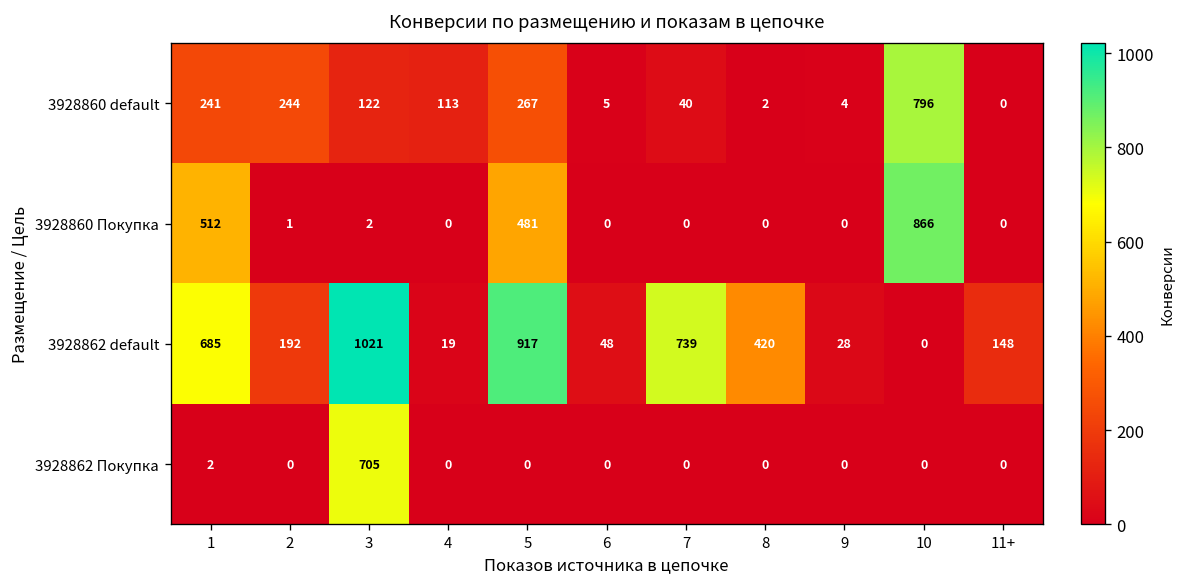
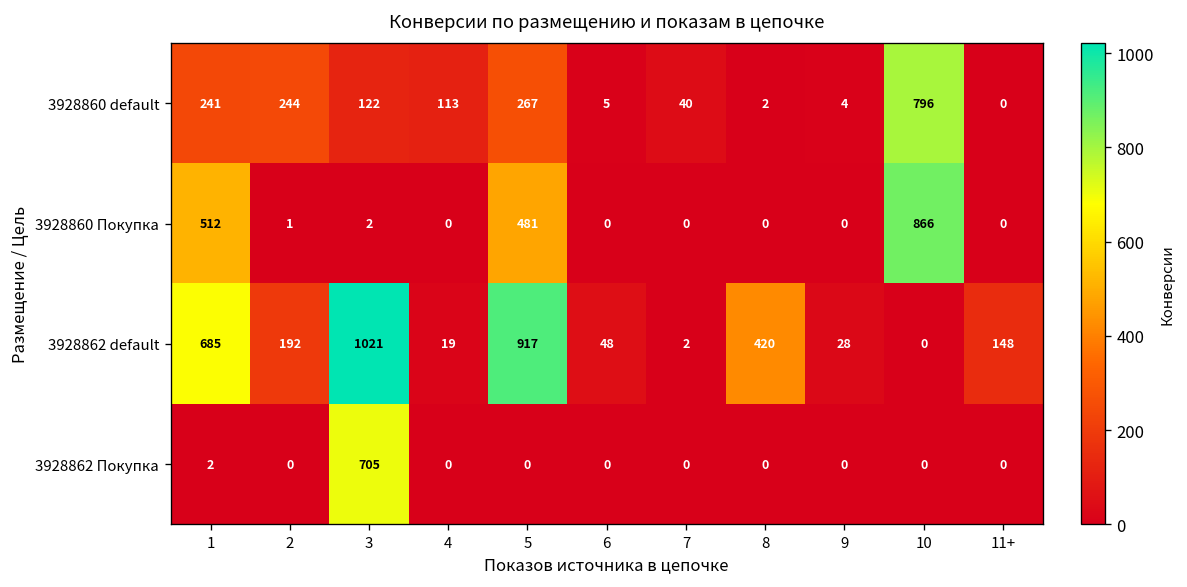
3928862 default, 7: 739 -> 2
